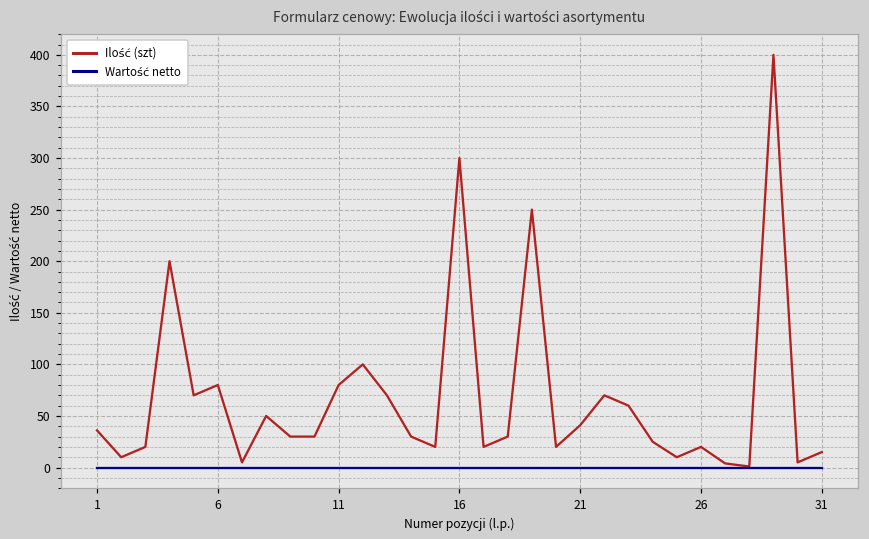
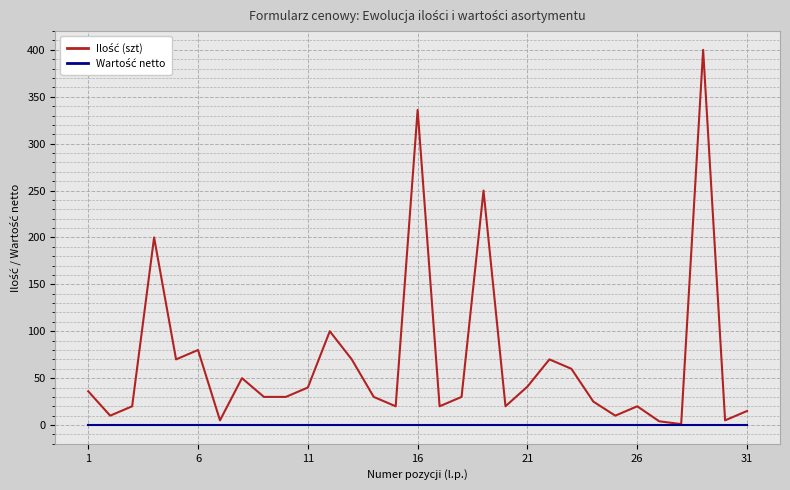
Ilość (szt), 11: 80 -> 40
Ilość (szt), 16: 300 -> 340
